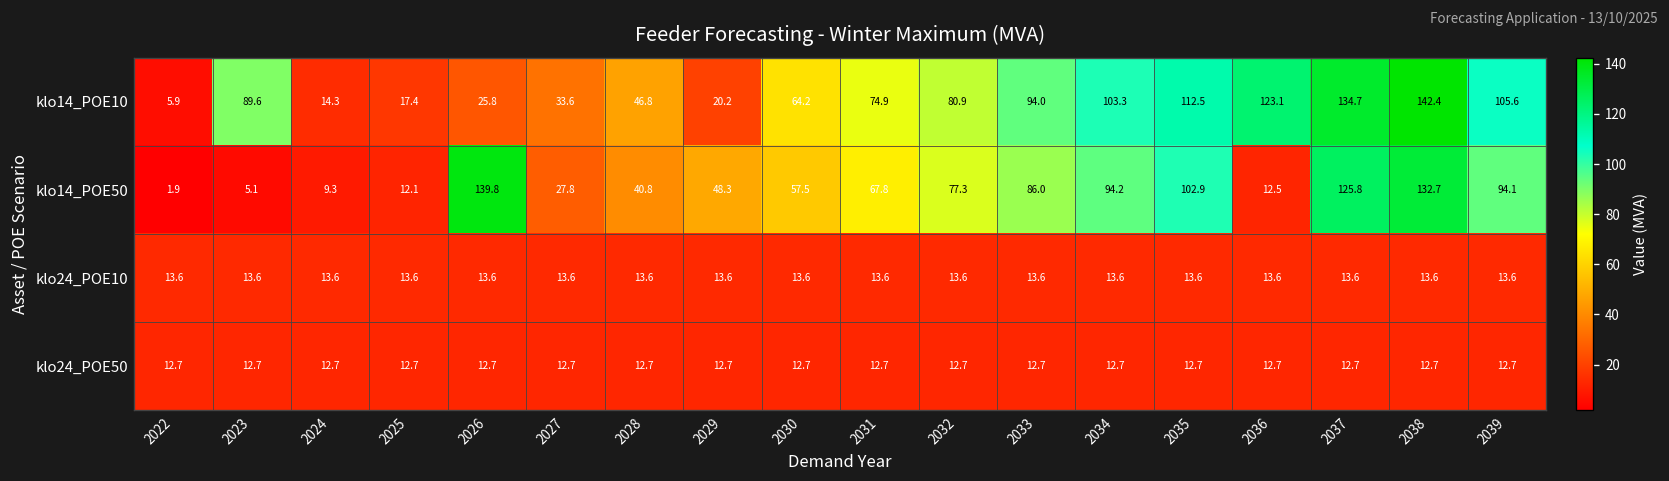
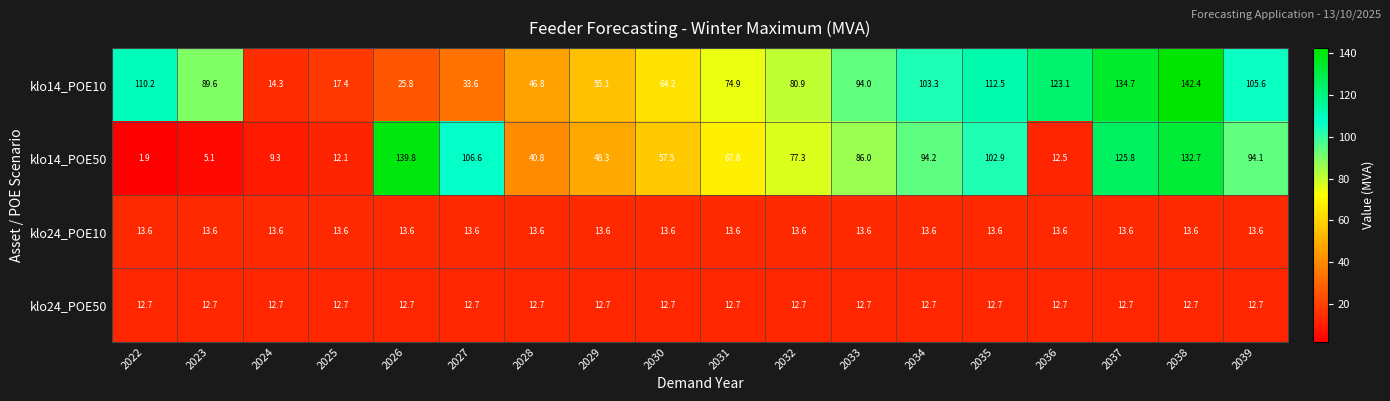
klo14_POE10, 2022: 5.9 -> 110.2
klo14_POE10, 2029: 20.2 -> 55.1
klo14_POE50, 2027: 27.8 -> 106.6
